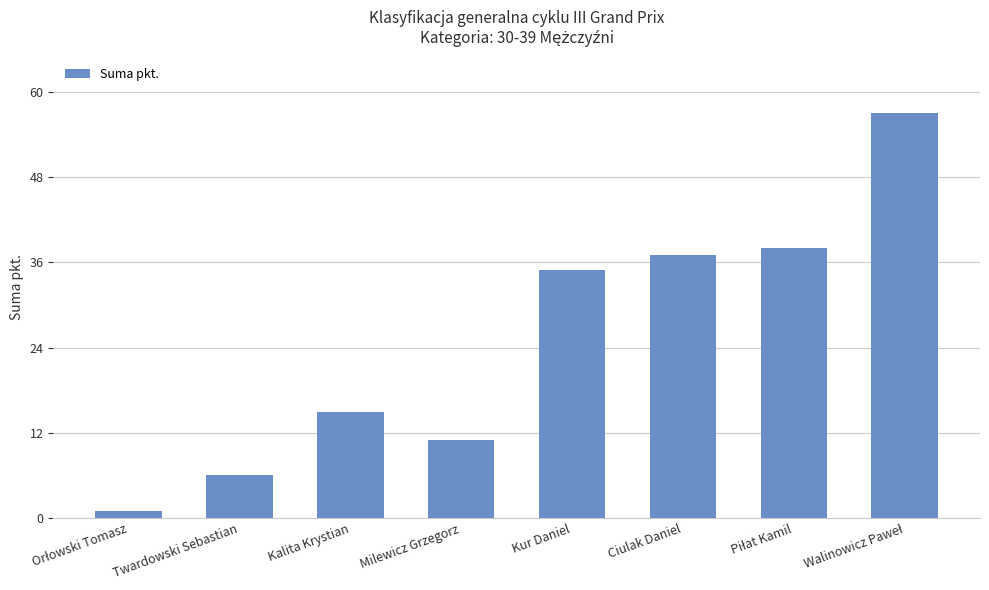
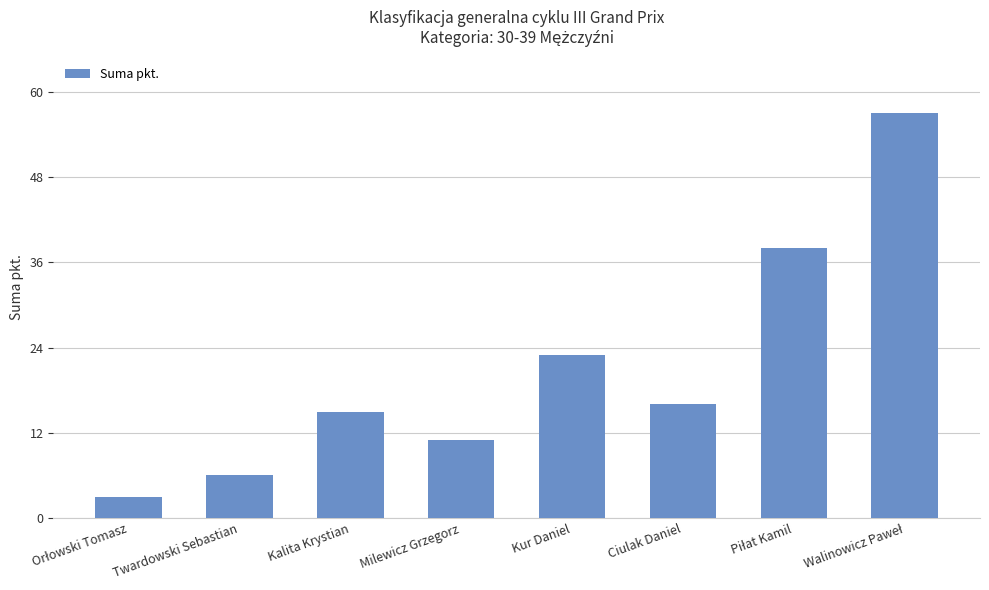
Orłowski Tomasz: 1 -> 3
Kur Daniel: 35 -> 23
Ciulak Daniel: 37 -> 16
